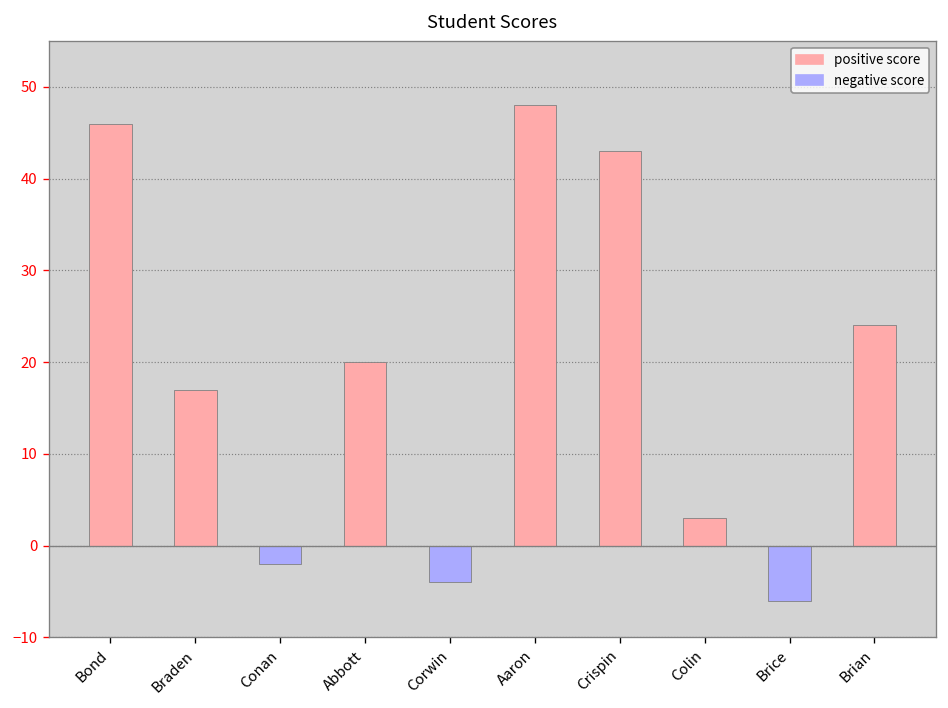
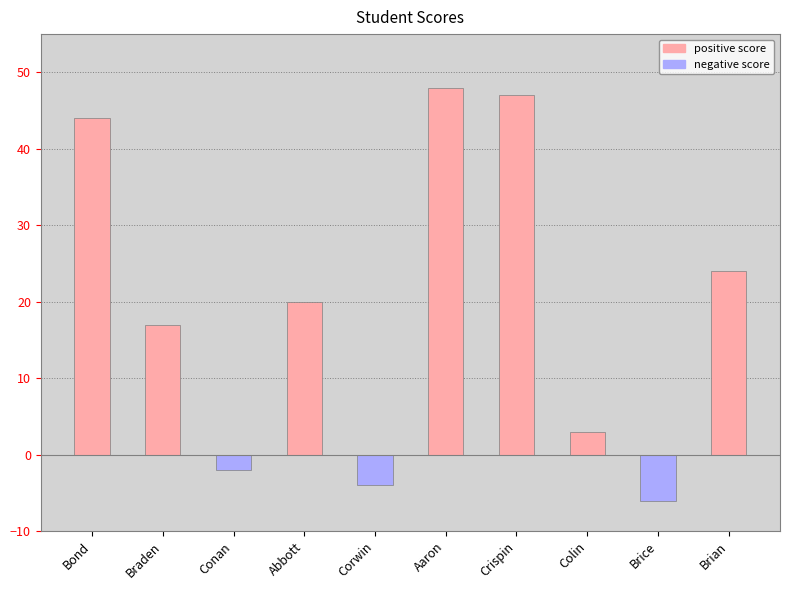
Bond: 46 -> 44
Crispin: 43 -> 47
